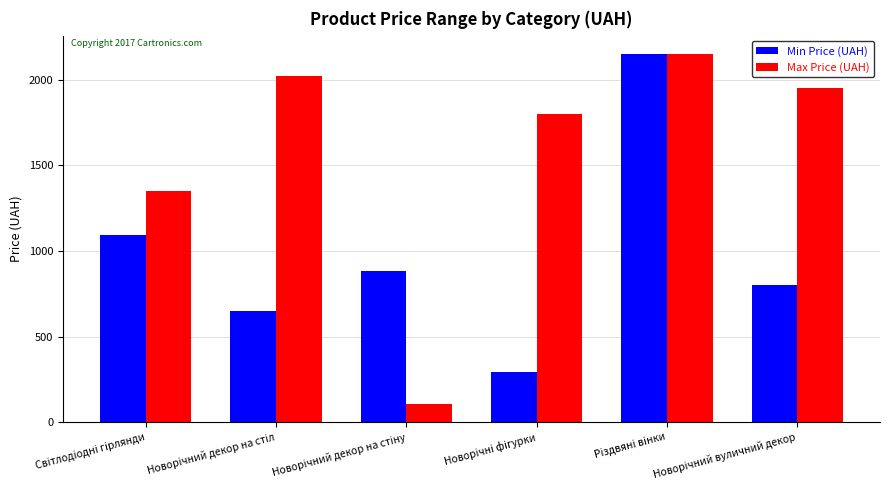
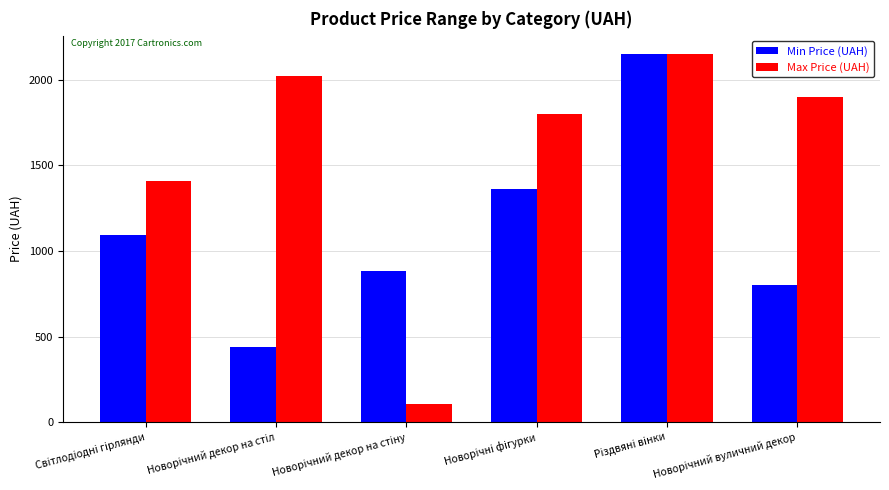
Max Price (UAH), Світлодіодні гірлянди: 1350 -> 1410
Min Price (UAH), Новорічний декор на стіл: 650 -> 440
Min Price (UAH), Новорічні фігурки: 290 -> 1360
Max Price (UAH), Новорічний вуличний декор: 1950 -> 1900
